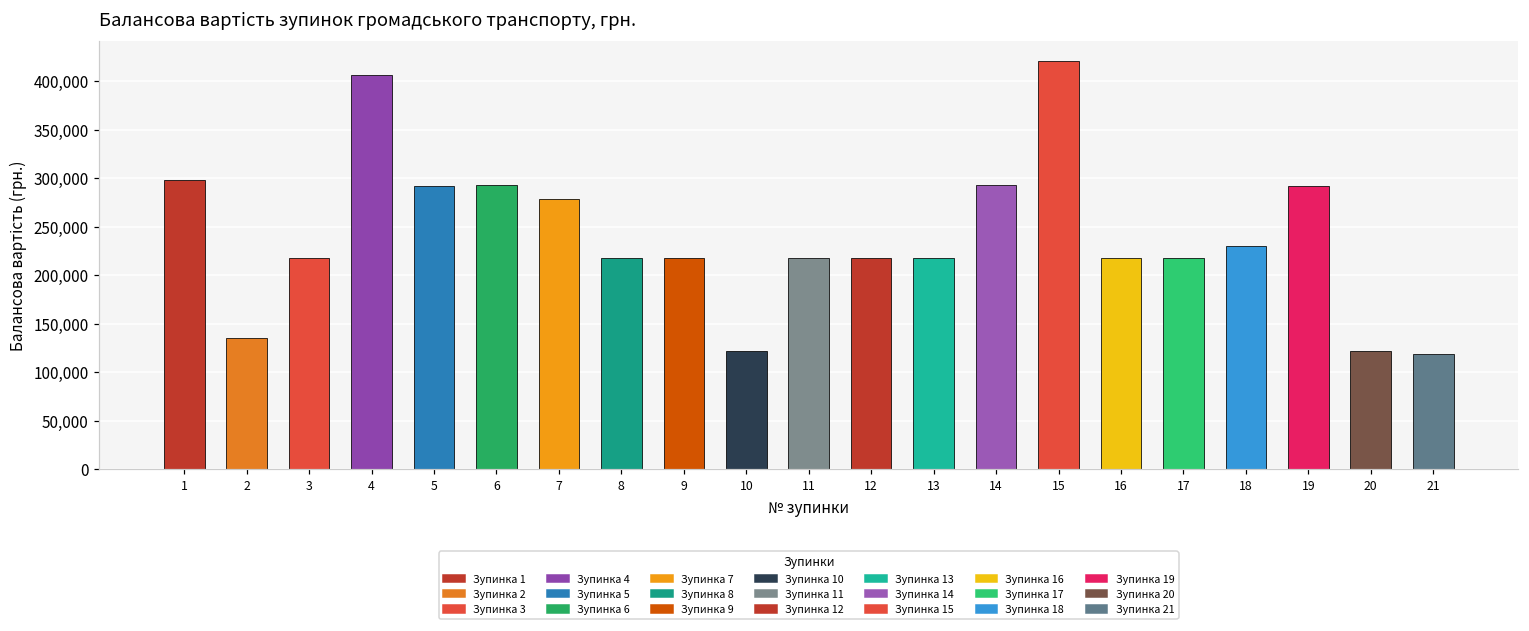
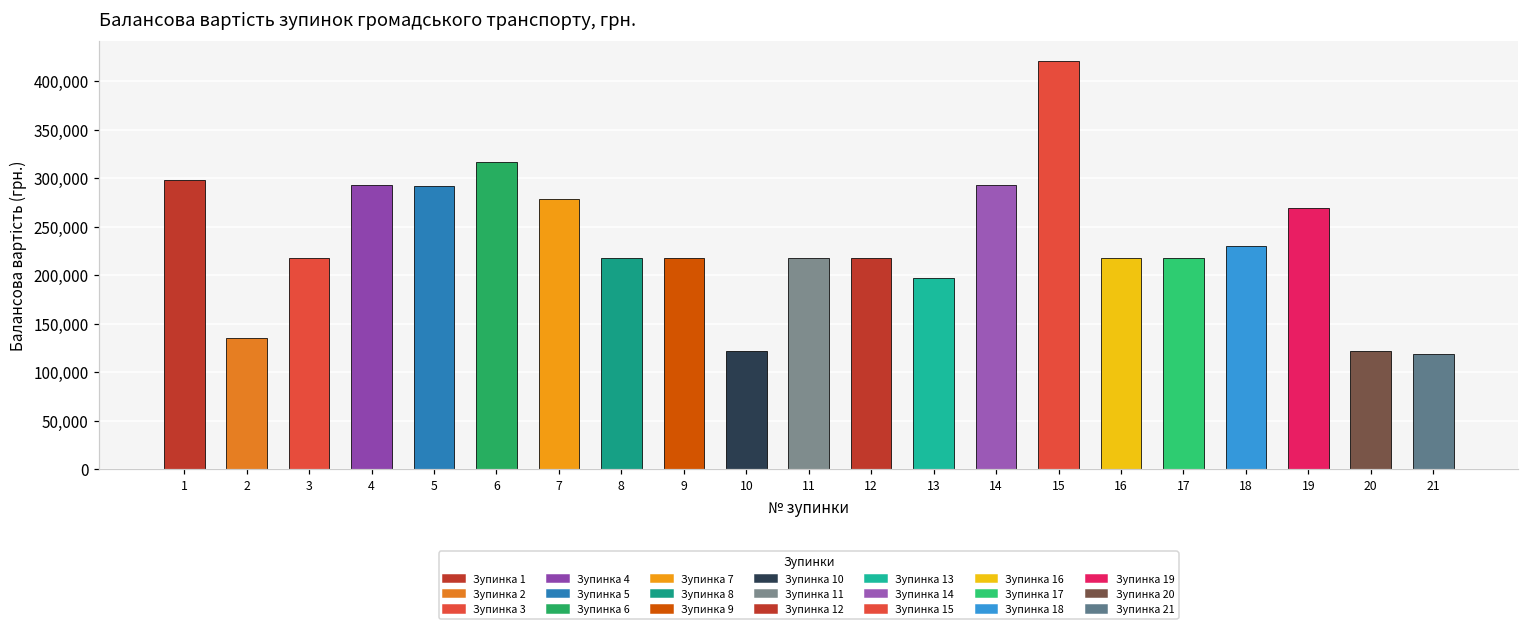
4: 410,000 -> 290,000
6: 290,000 -> 320,000
13: 220,000 -> 200,000
19: 290,000 -> 270,000
